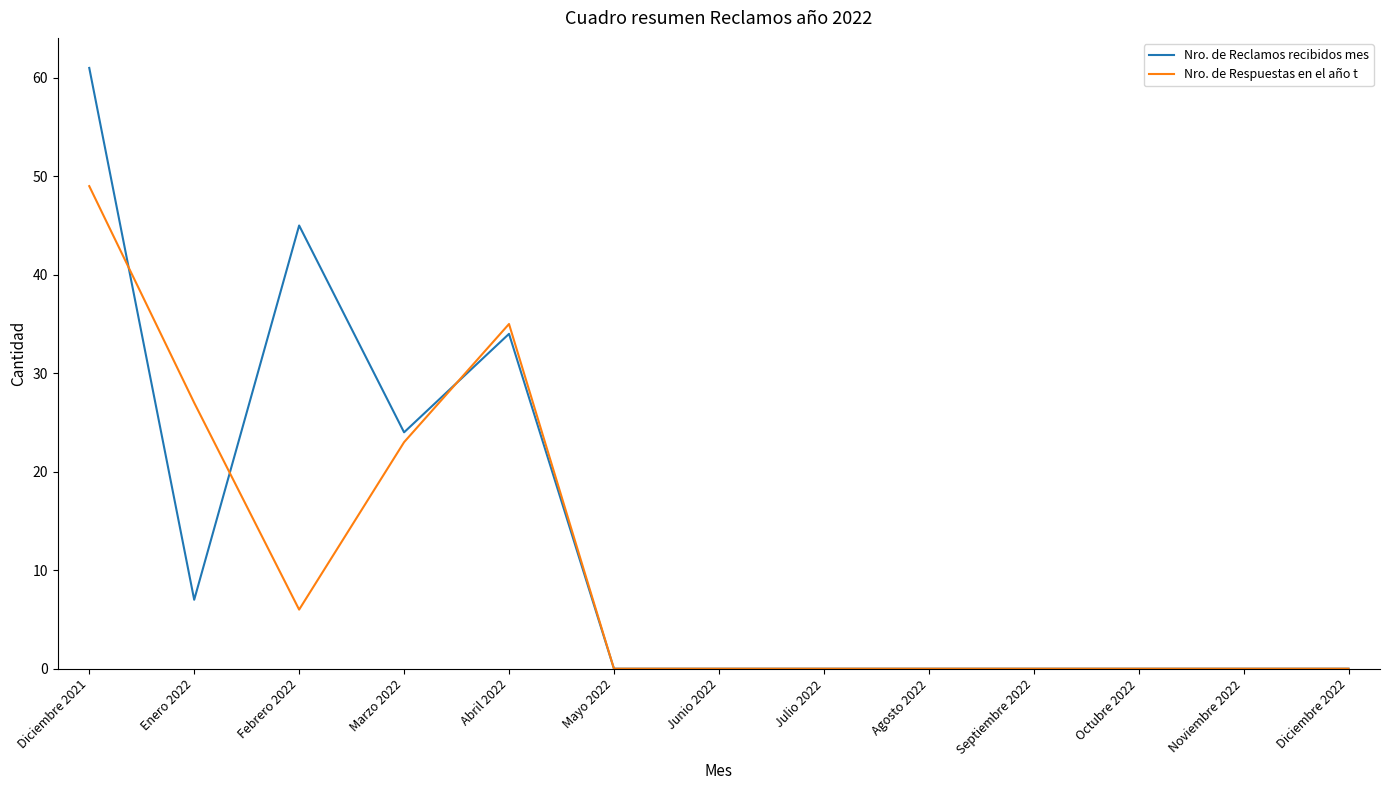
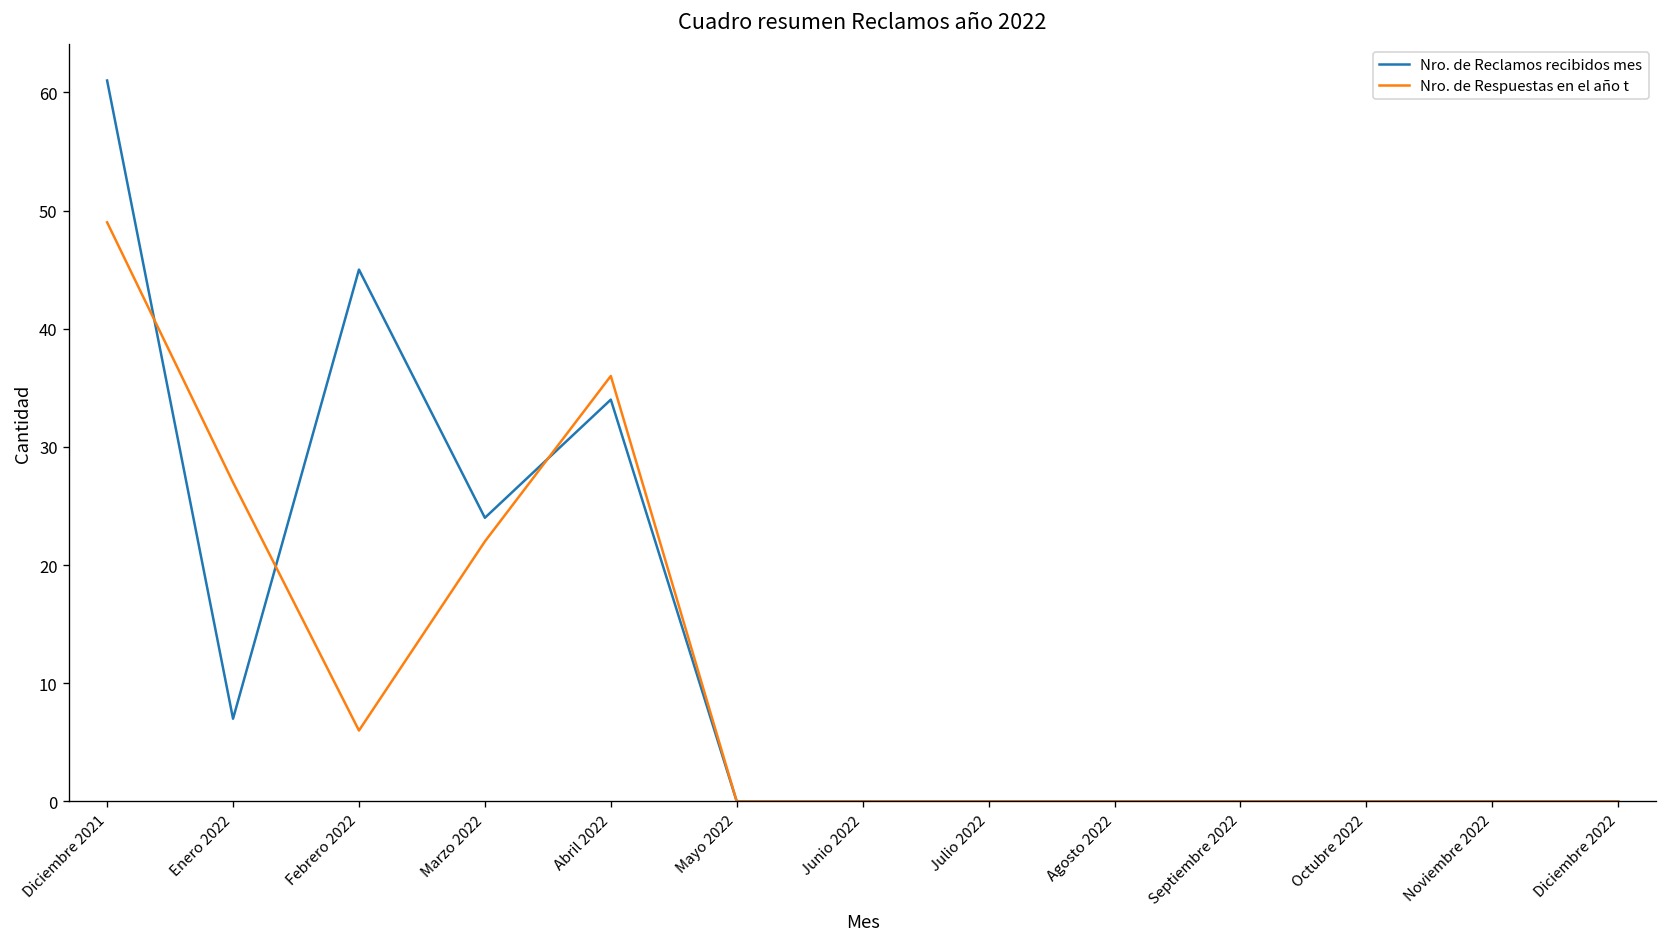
Nro. de Respuestas en el año t, Marzo 2022: 23 -> 22
Nro. de Respuestas en el año t, Abril 2022: 35 -> 36
